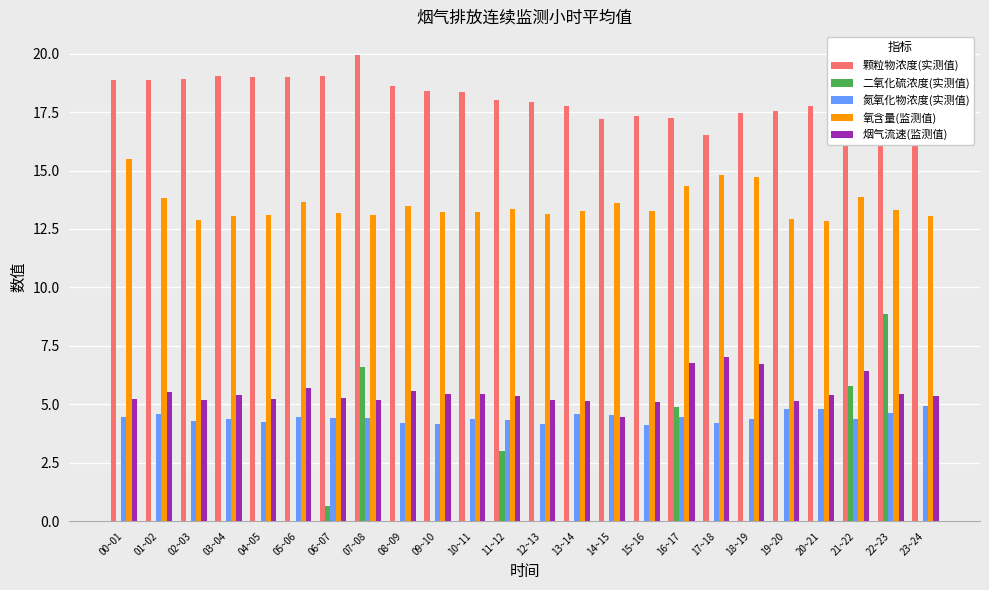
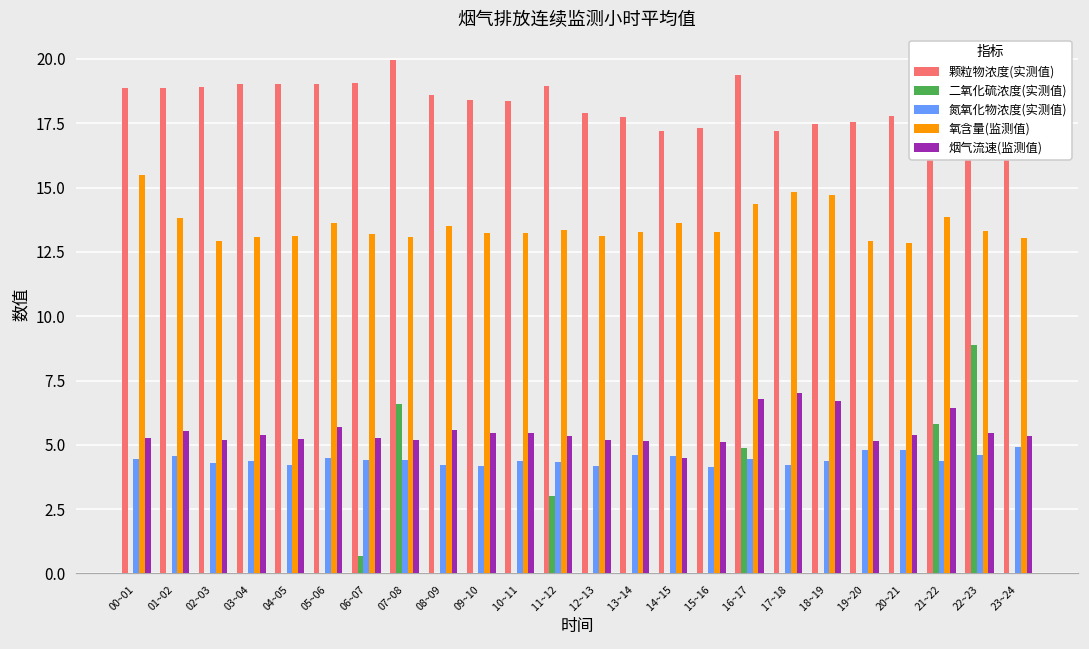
颗粒物浓度(实测值), 11~12: 18.0 -> 19.0
颗粒物浓度(实测值), 16~17: 17.3 -> 19.4
颗粒物浓度(实测值), 17~18: 16.5 -> 17.2
